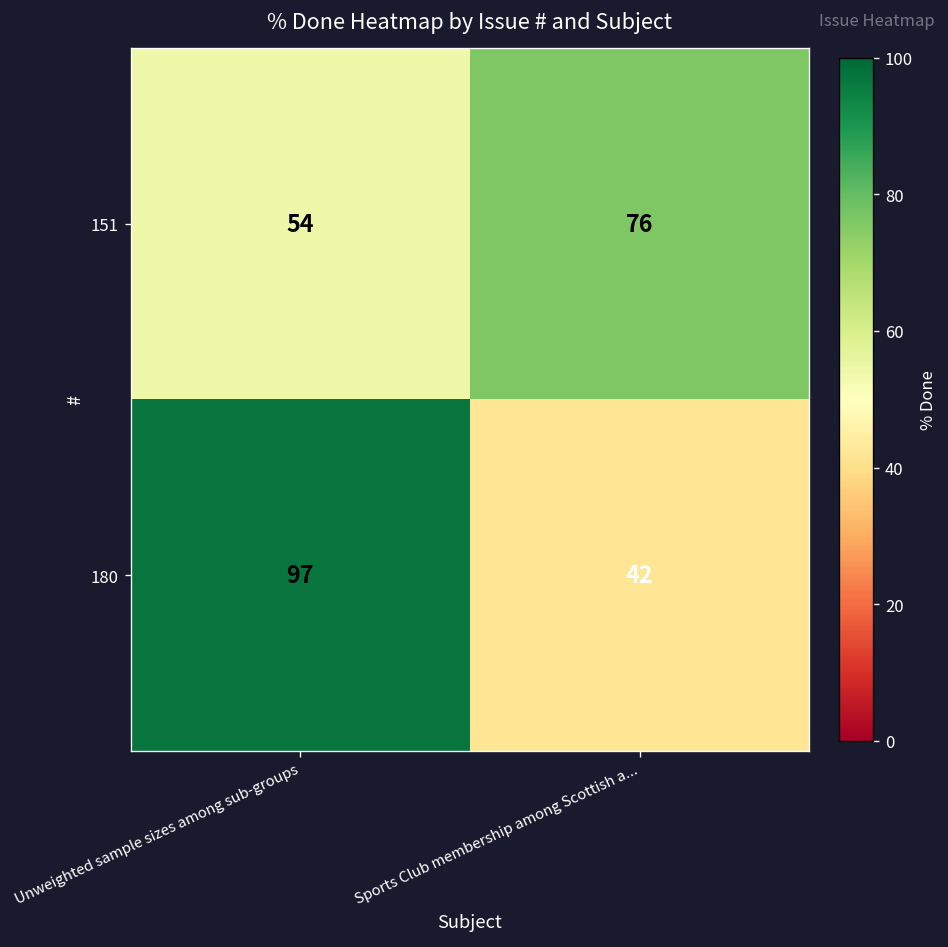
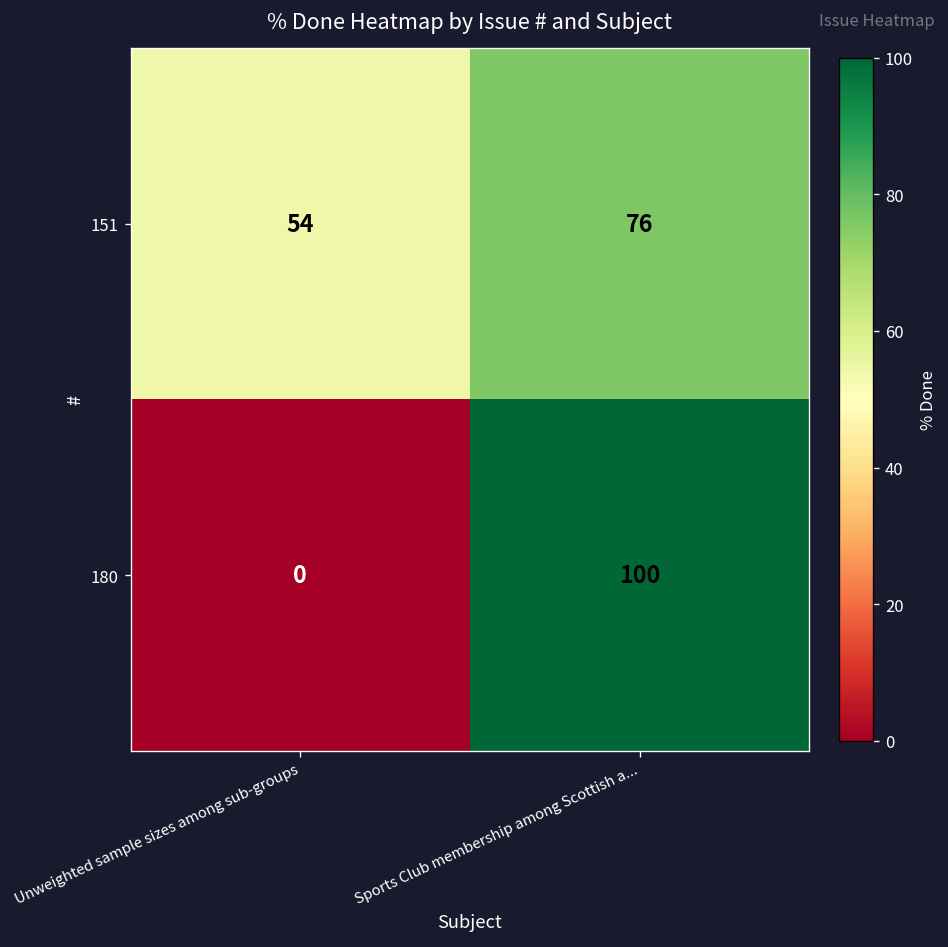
180, Unweighted sample sizes among sub-groups: 97 -> 0
180, Sports Club membership among Scottish a...: 42 -> 100
